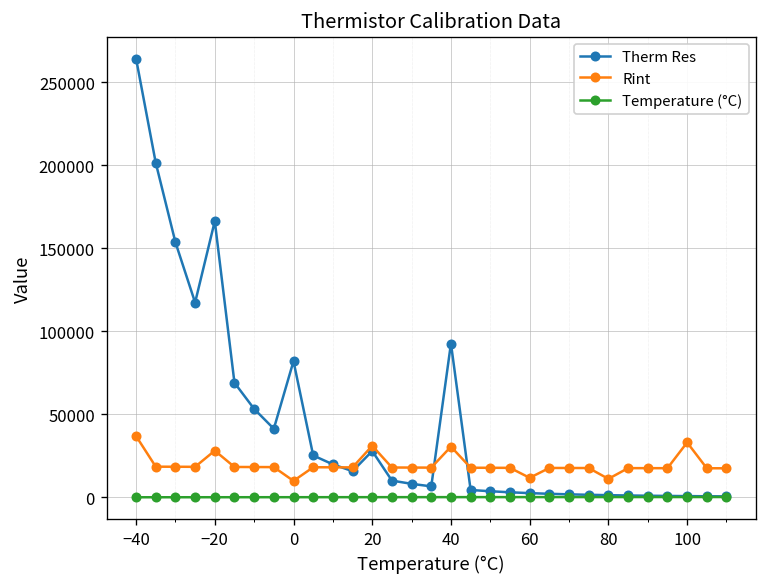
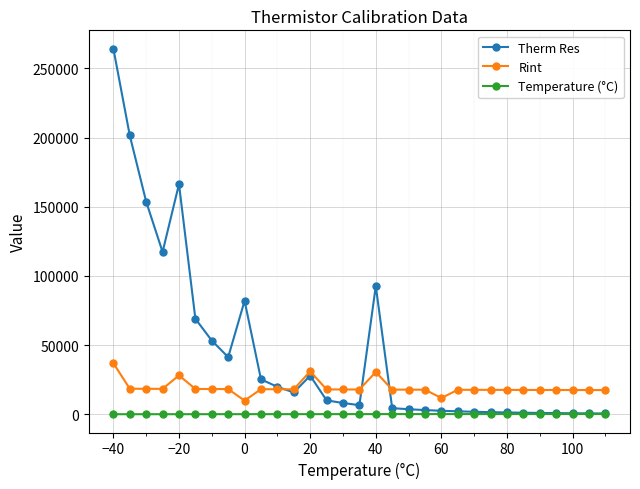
Rint, 80: 11000 -> 18000
Rint, 100: 33000 -> 17000
